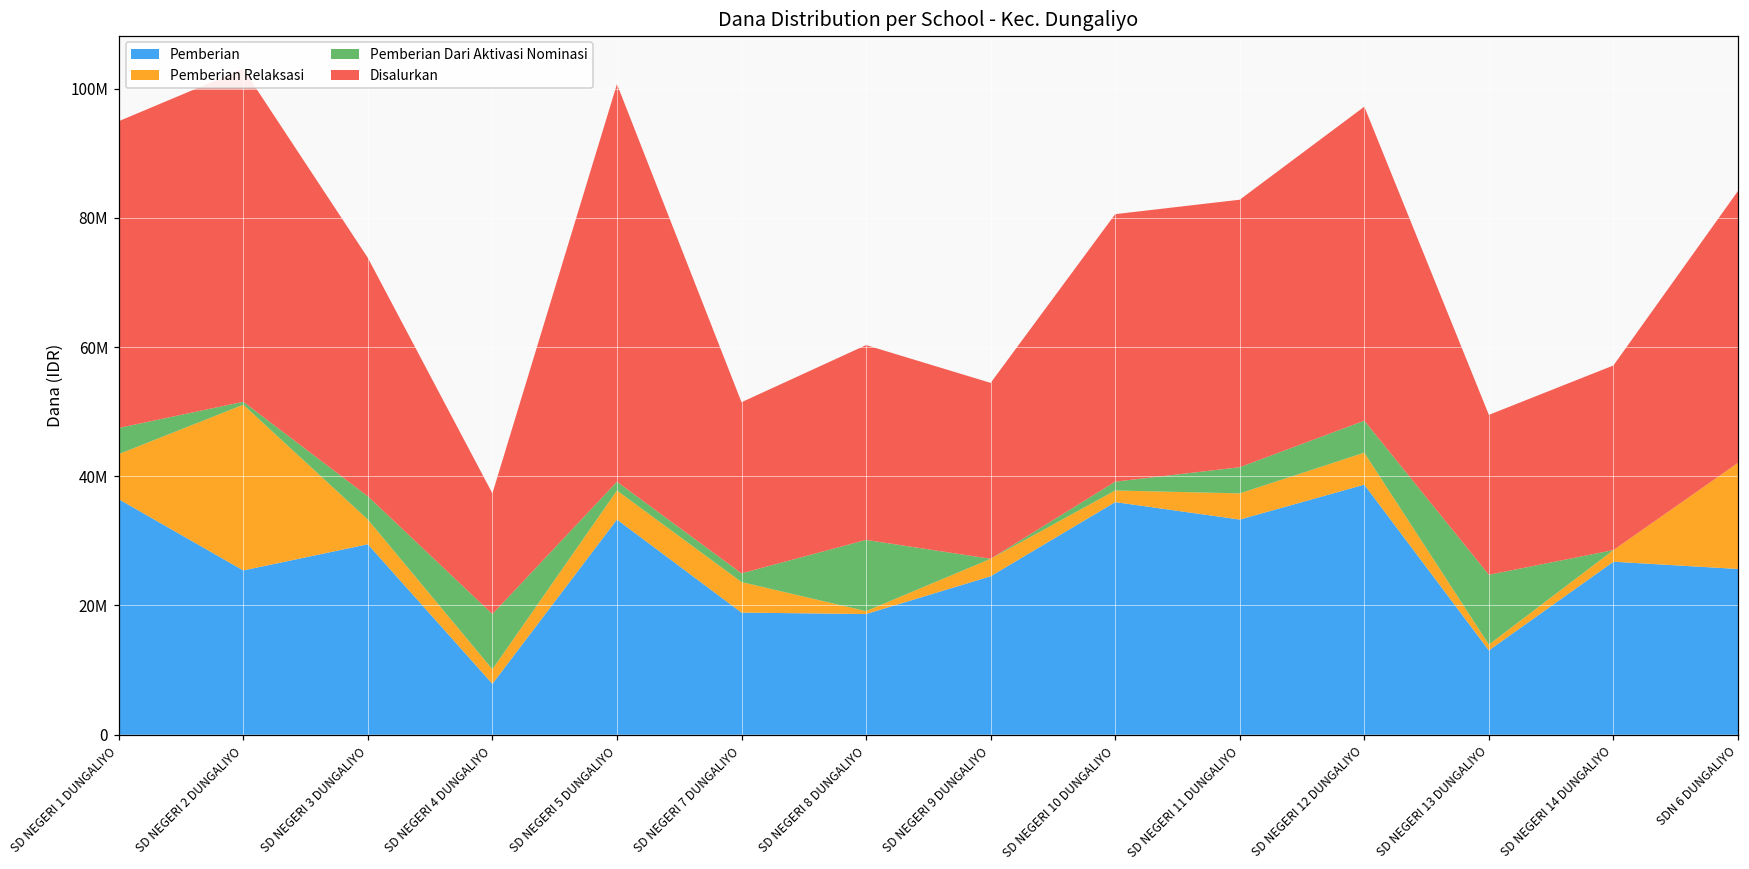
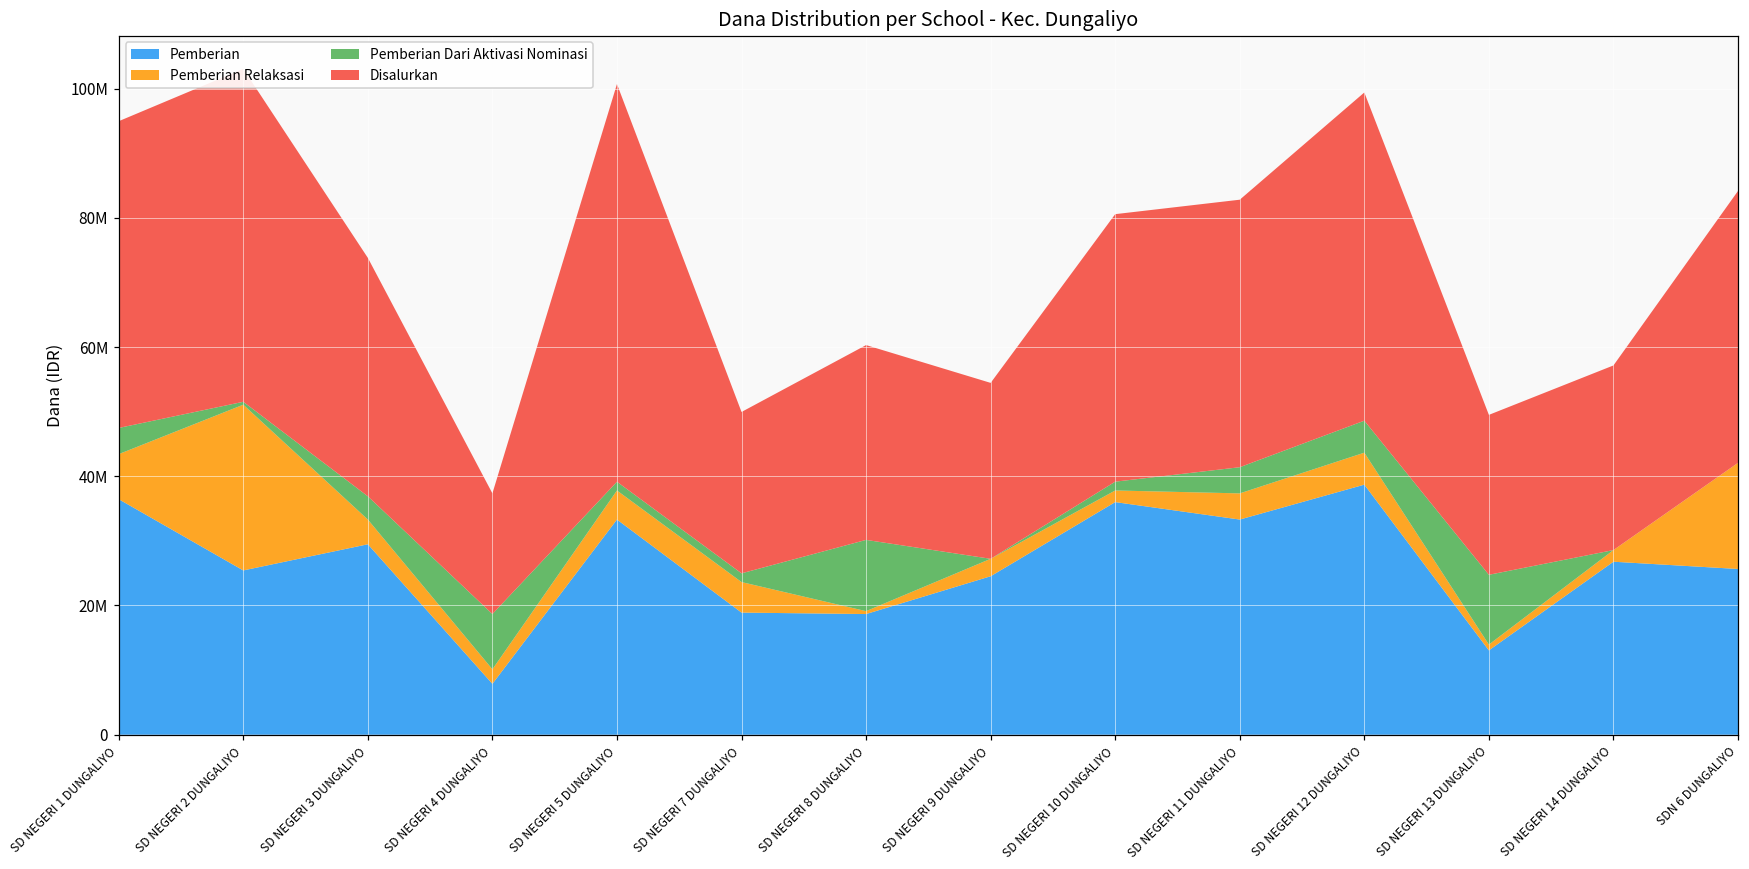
Disalurkan, SD NEGERI 7 DUNGALIYO: 26000000 -> 25000000
Disalurkan, SD NEGERI 12 DUNGALIYO: 49000000 -> 51000000
